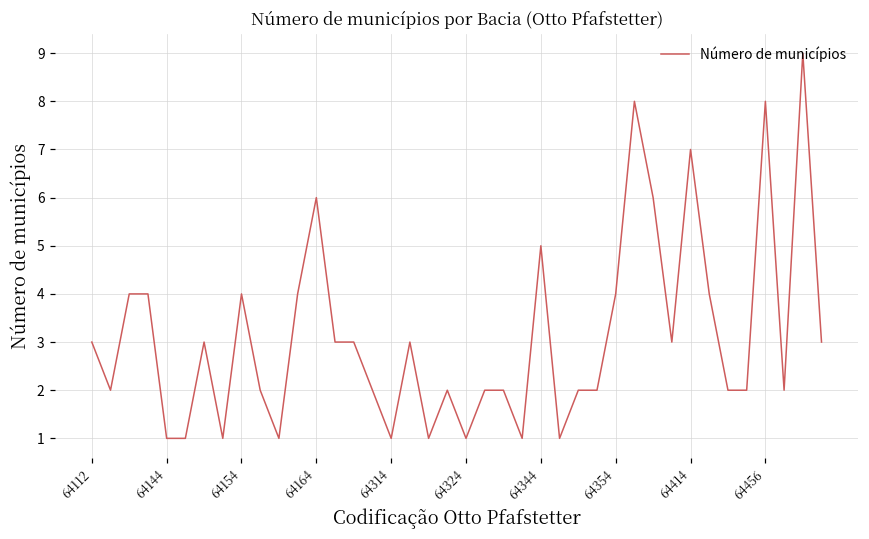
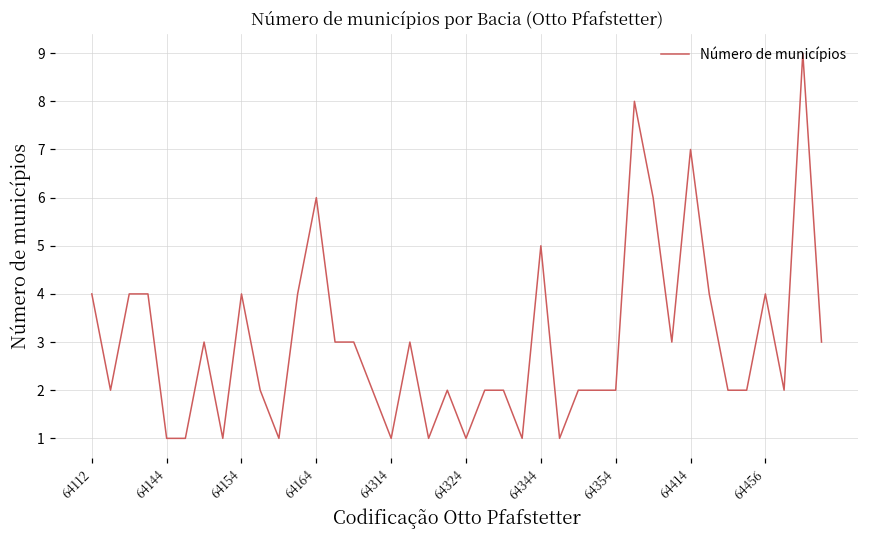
64112: 3 -> 4
64354: 4 -> 2
64456: 8 -> 4
